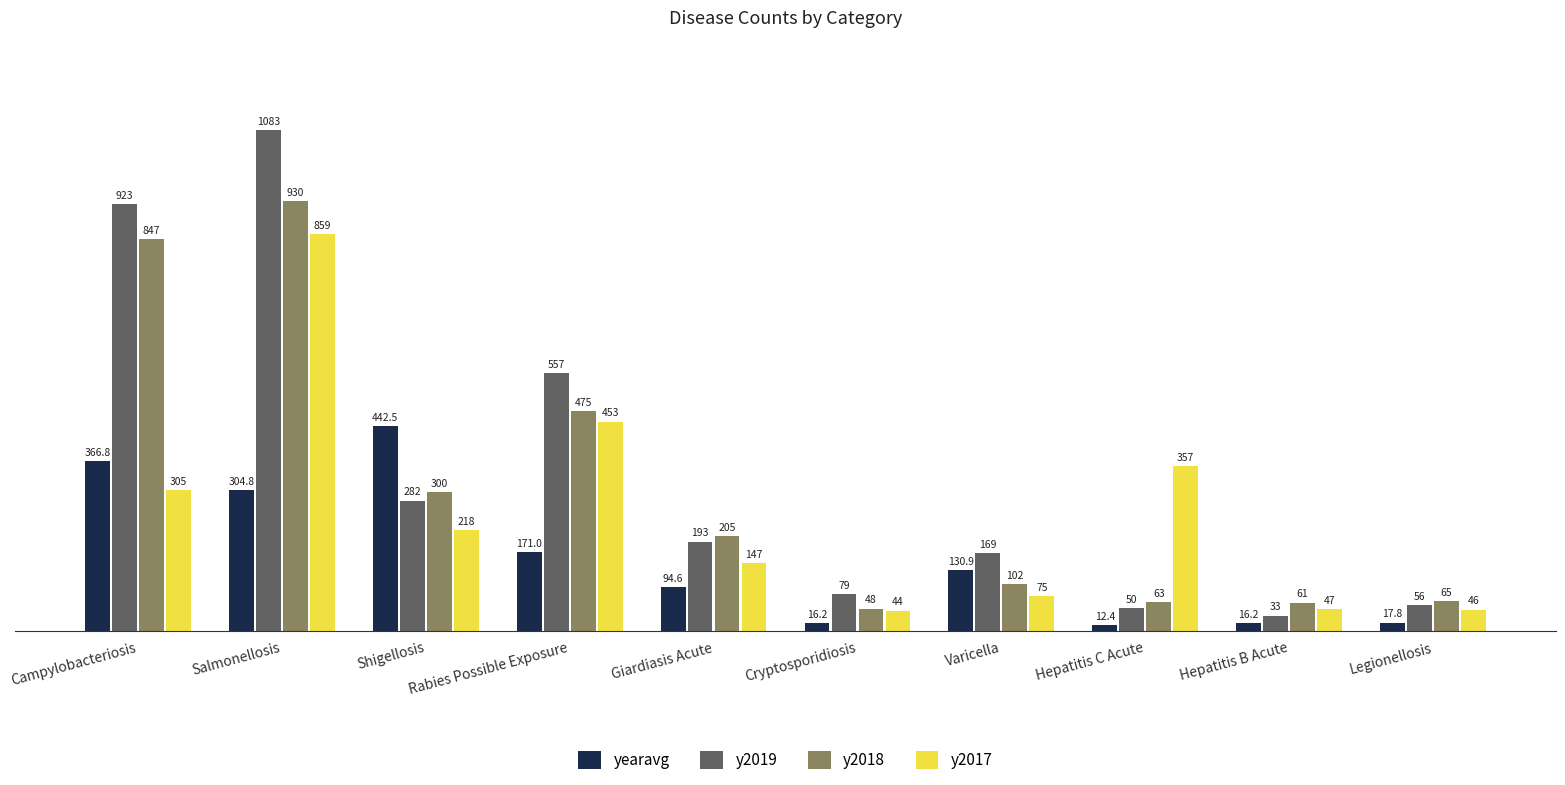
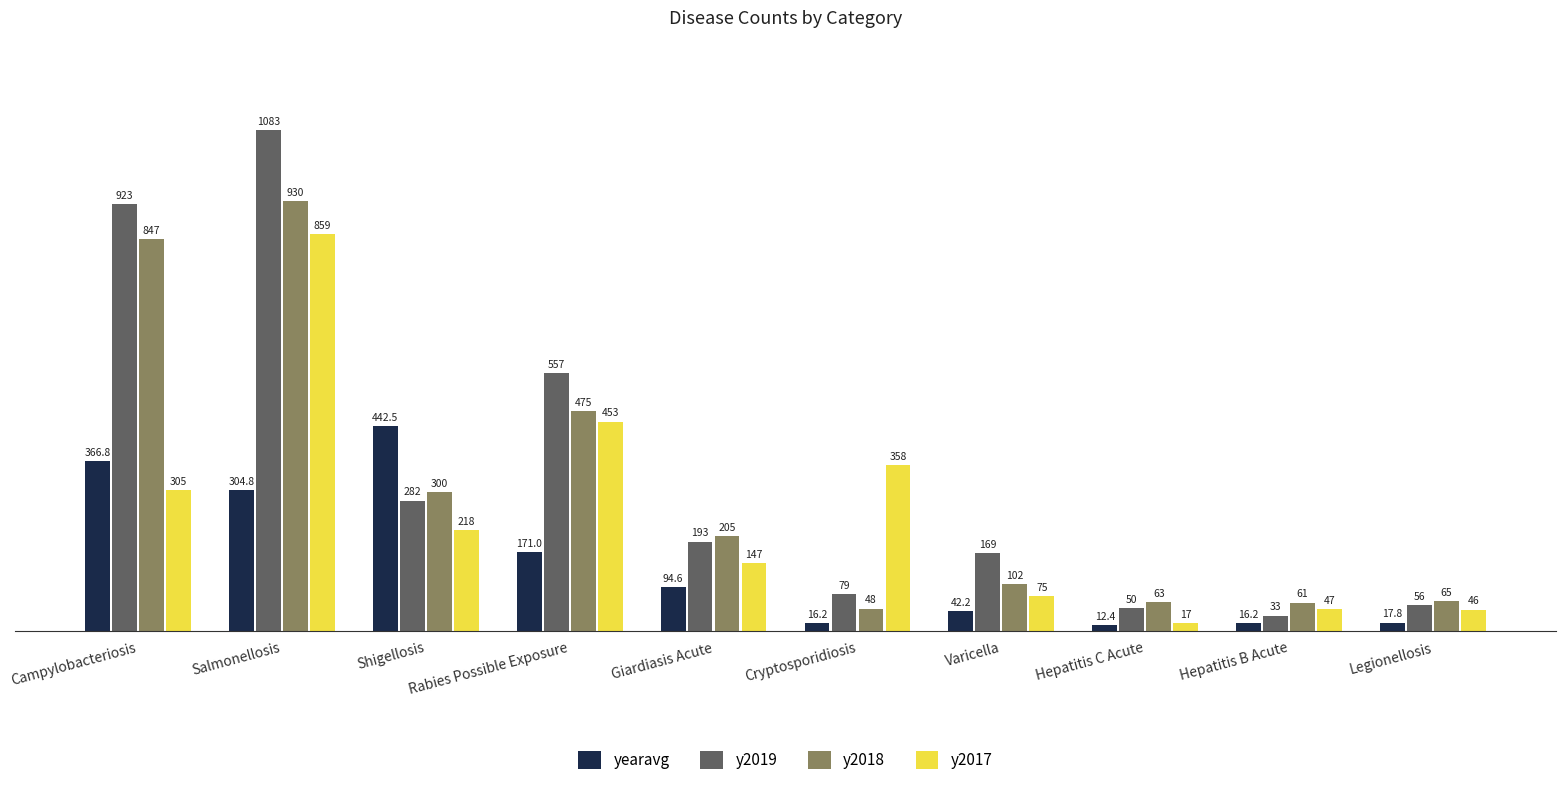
y2017, Cryptosporidiosis: 44 -> 358
yearavg, Varicella: 130.9 -> 42.2
y2017, Hepatitis C Acute: 357 -> 17
